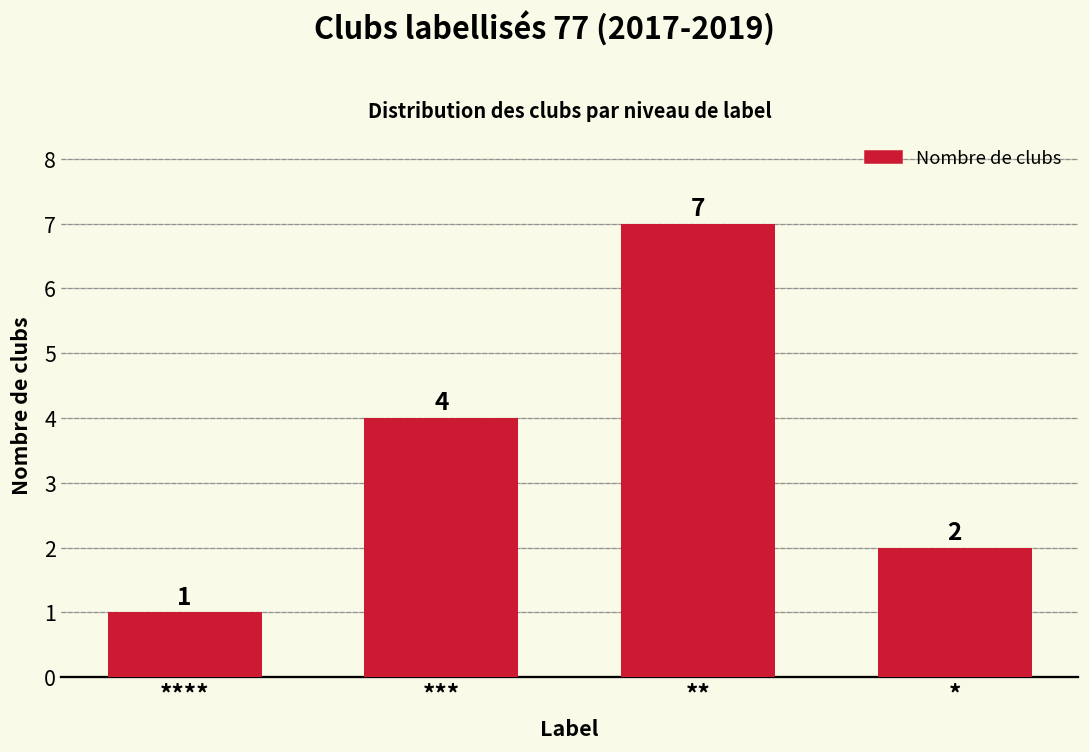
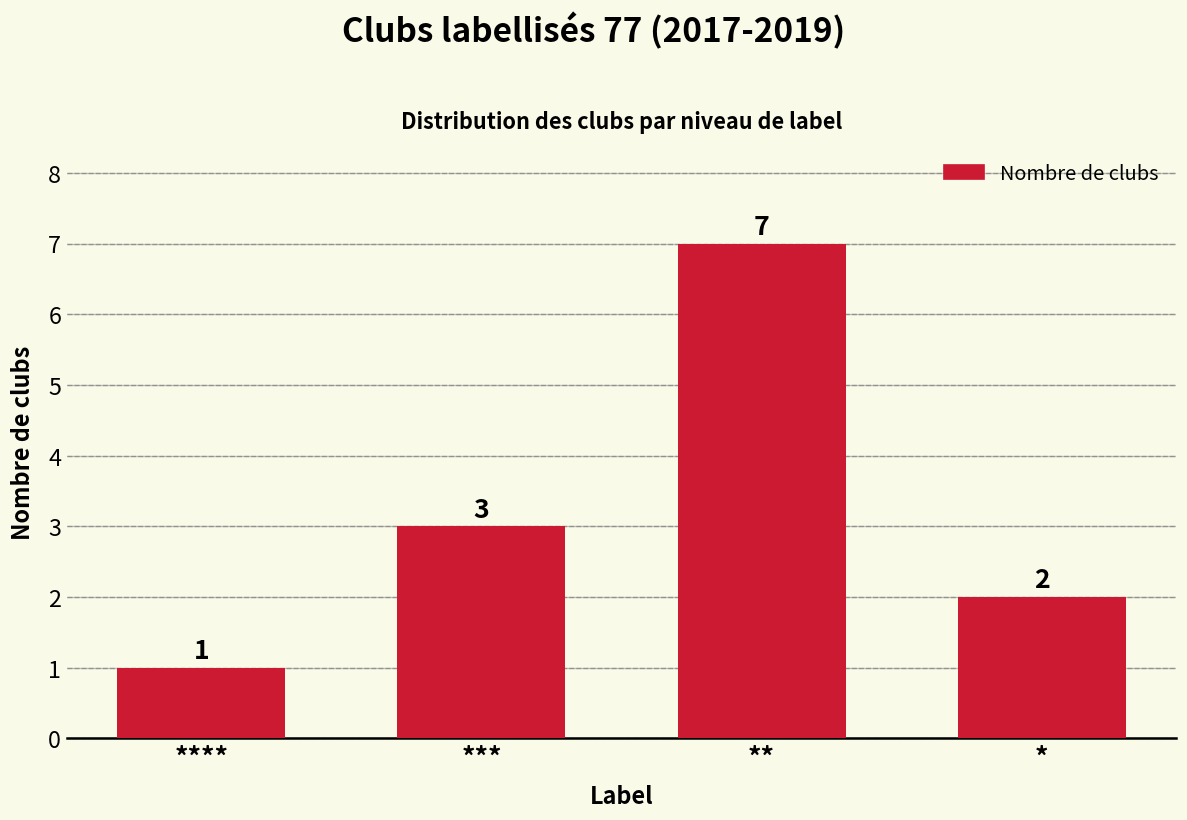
***: 4 -> 3
